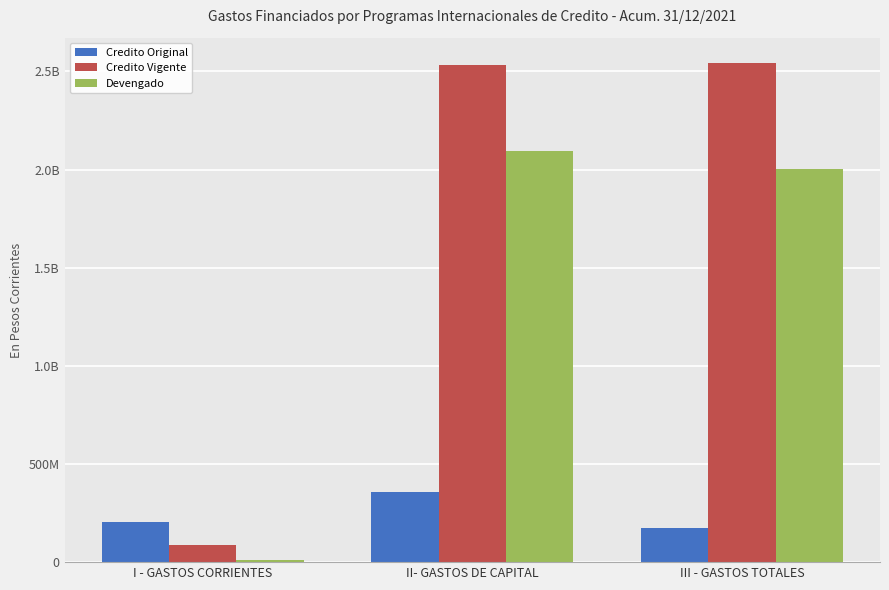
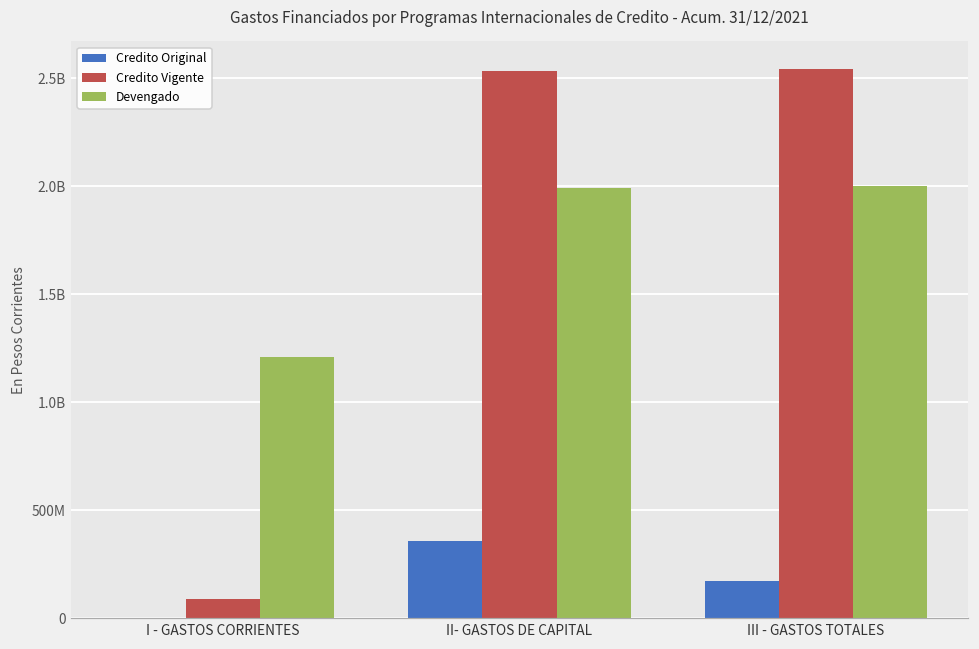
Credito Original, I - GASTOS CORRIENTES: 210000000 -> 0
Devengado, I - GASTOS CORRIENTES: 10000000 -> 1210000000
Devengado, II- GASTOS DE CAPITAL: 2090000000 -> 2000000000
